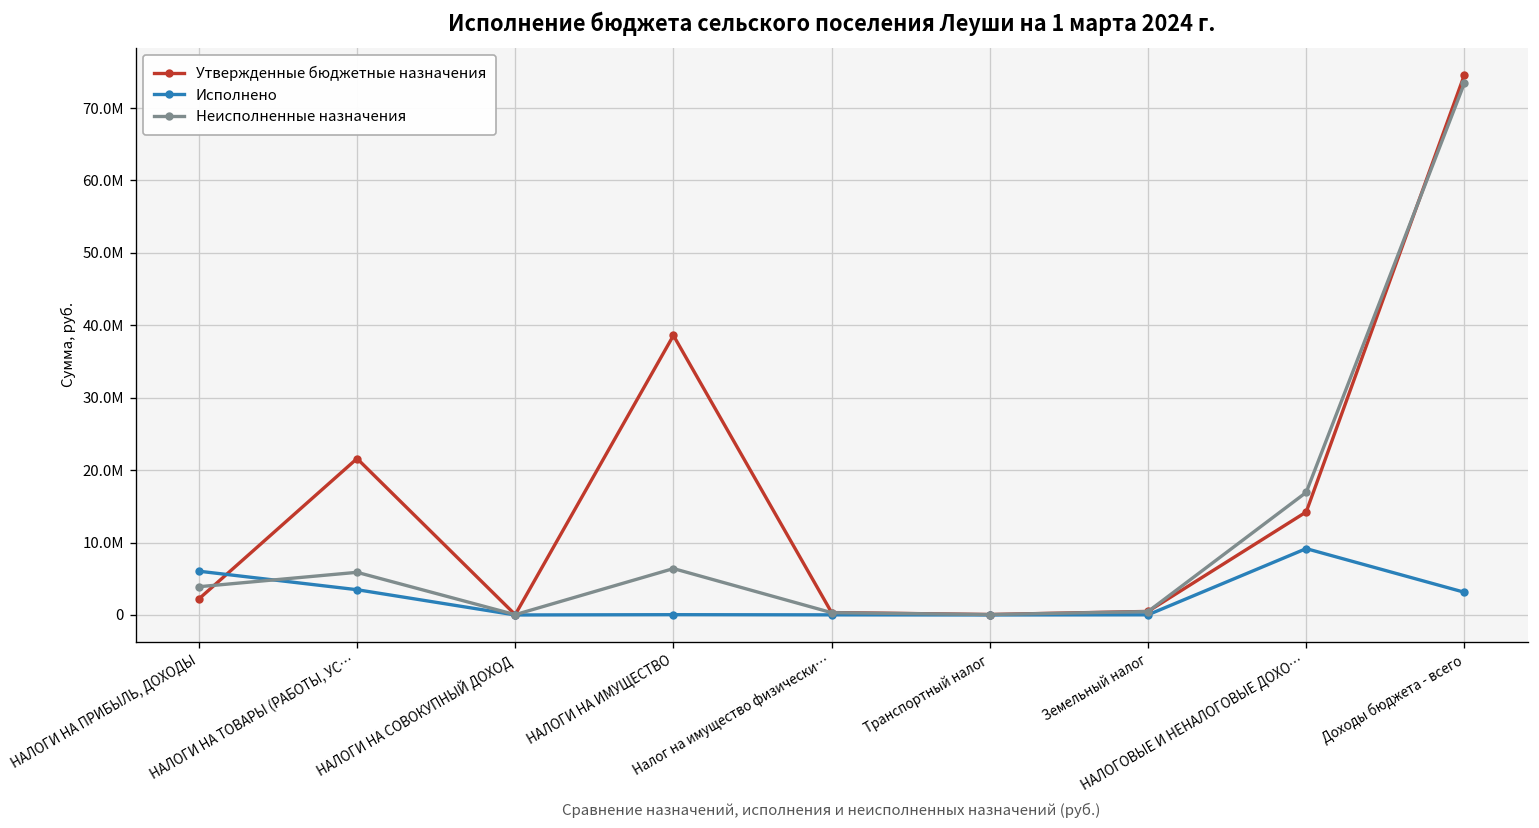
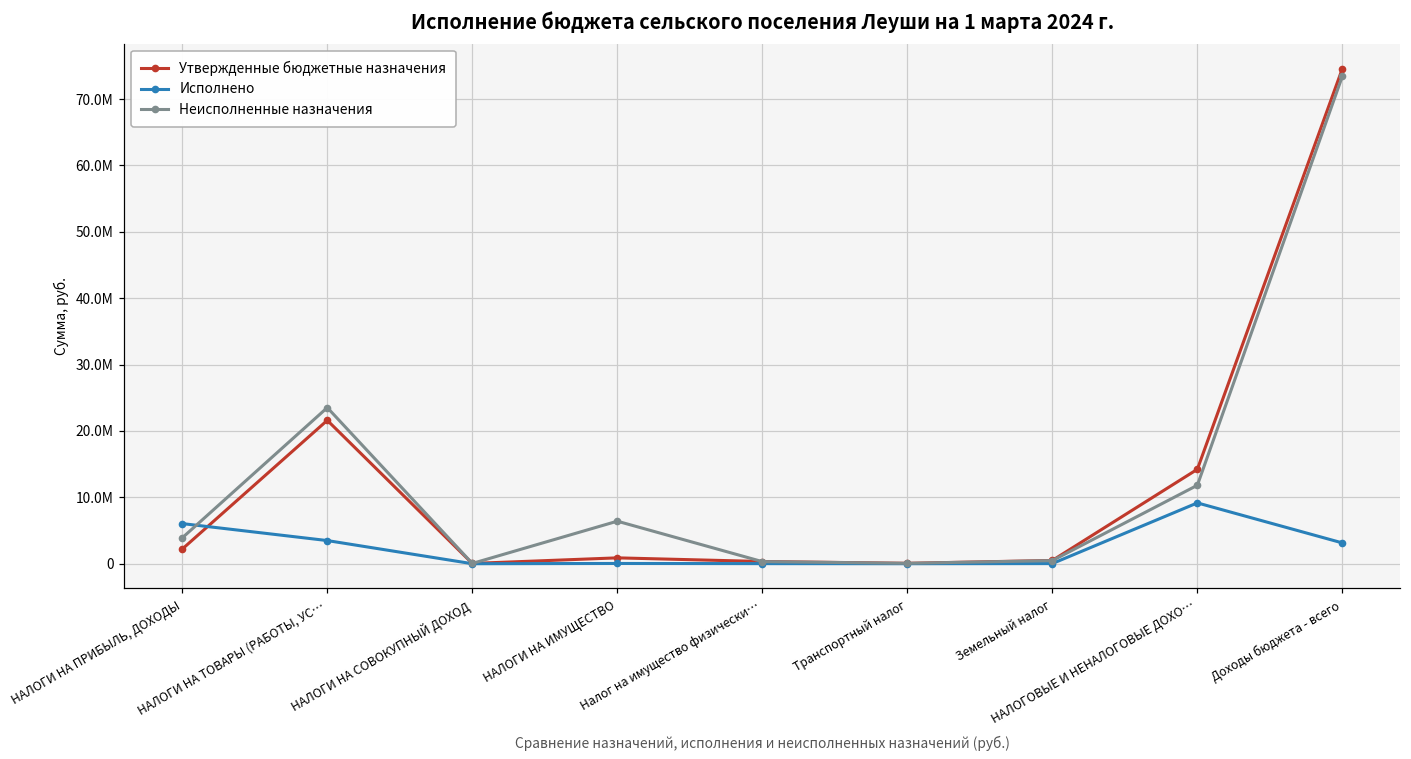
Неисполненные назначения, НАЛОГИ НА ТОВАРЫ (РАБОТЫ, УС…: 6000000 -> 24000000
Утвержденные бюджетные назначения, НАЛОГИ НА ИМУЩЕСТВО: 39000000 -> 1000000
Неисполненные назначения, НАЛОГОВЫЕ И НЕНАЛОГОВЫЕ ДОХО…: 17000000 -> 12000000
